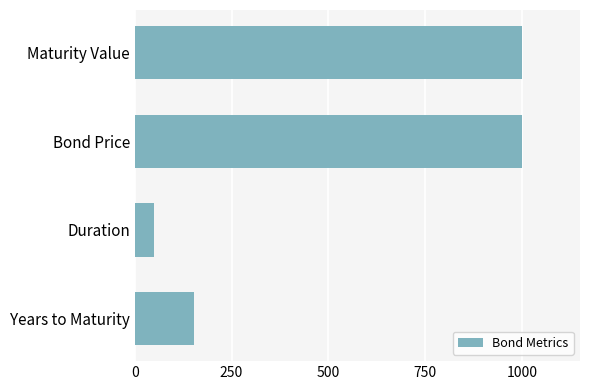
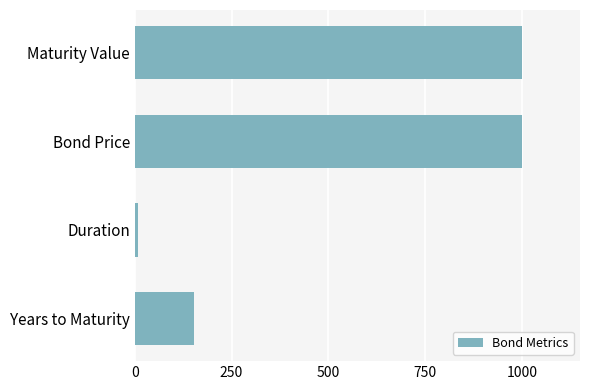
Duration: 50 -> 10
